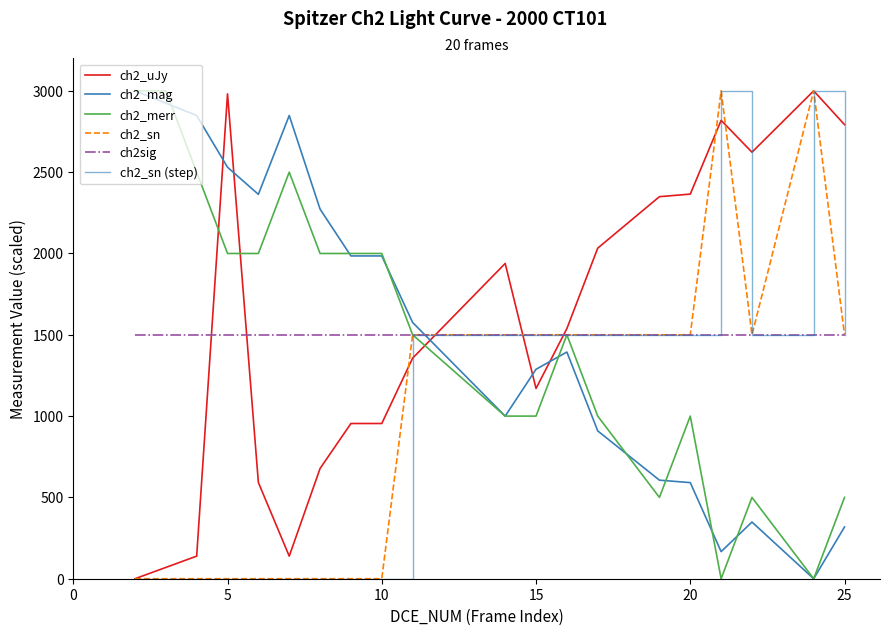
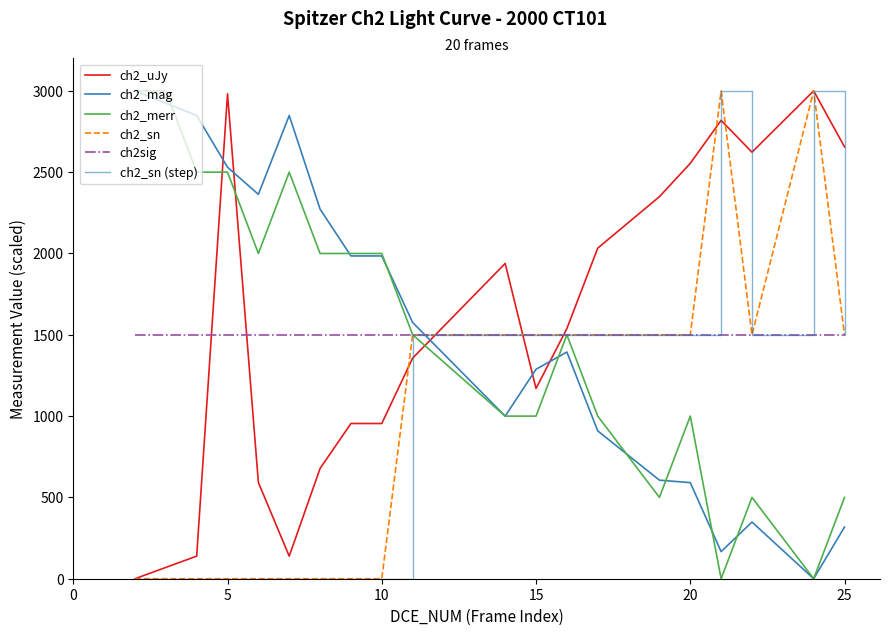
ch2_merr, 5: 2000 -> 2500
ch2_uJy, 20: 2370 -> 2550
ch2_uJy, 25: 2790 -> 2660
